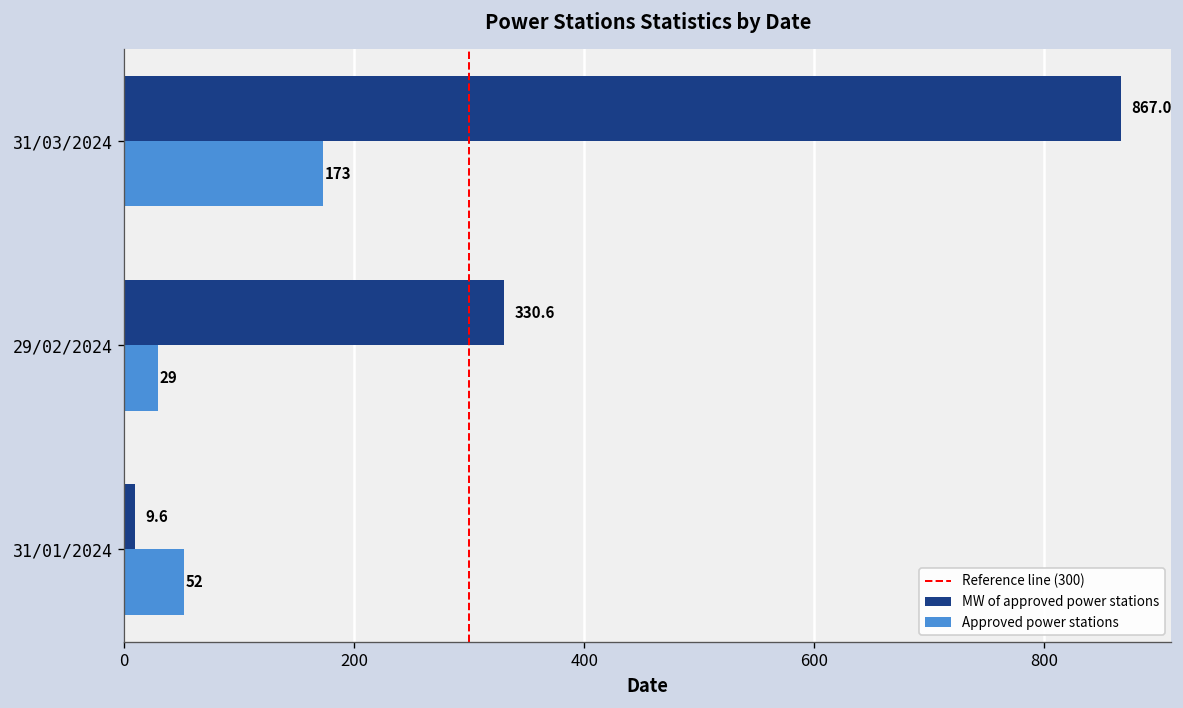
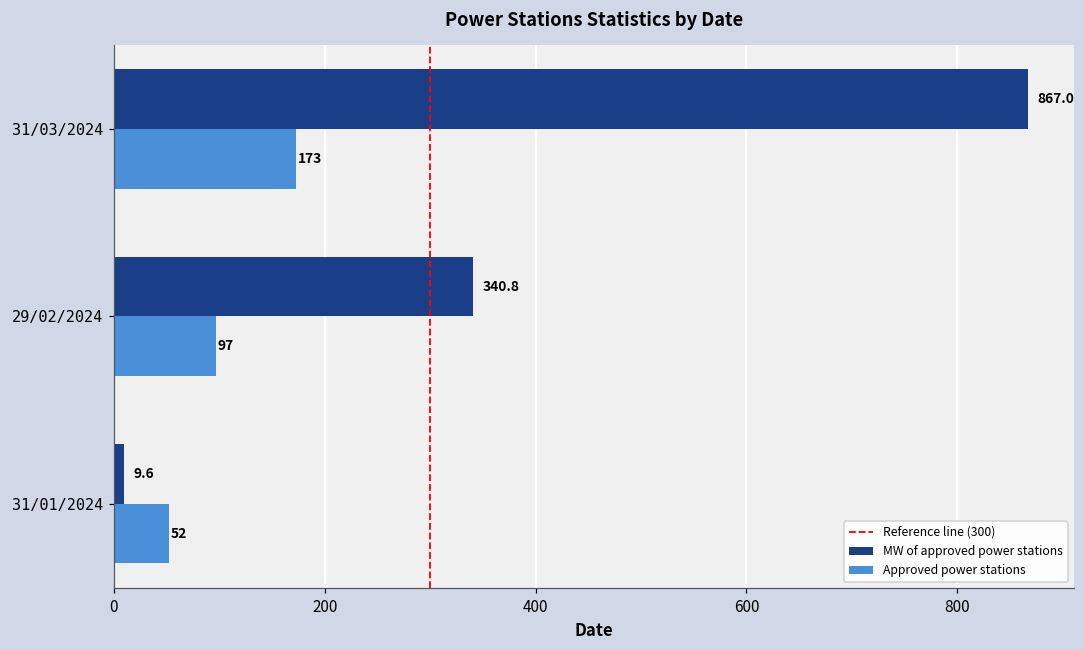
MW of approved power stations, 29/02/2024: 330.6 -> 340.8
Approved power stations, 29/02/2024: 29 -> 97
